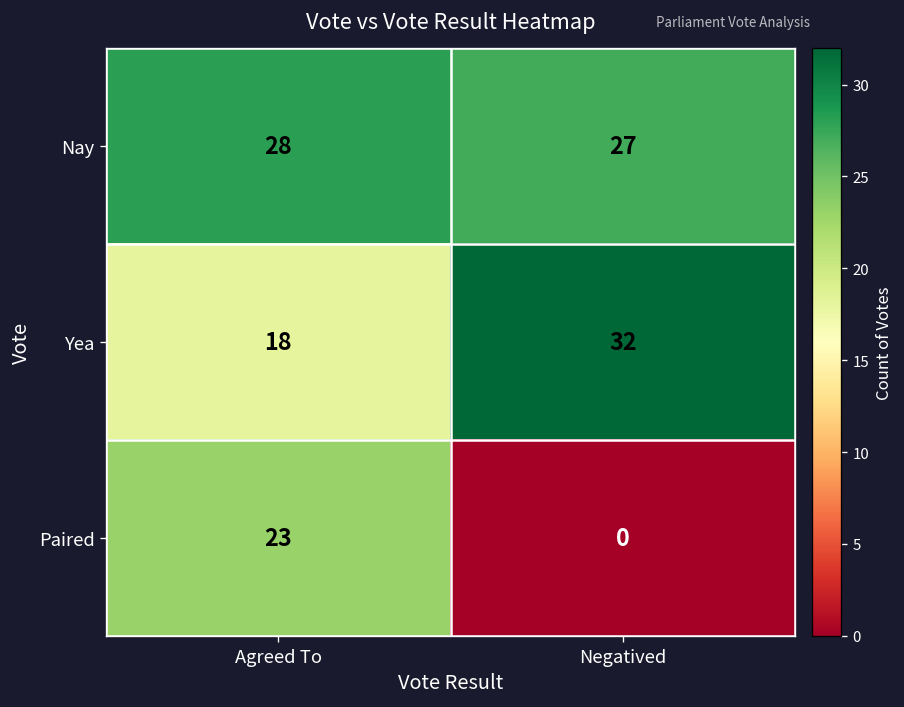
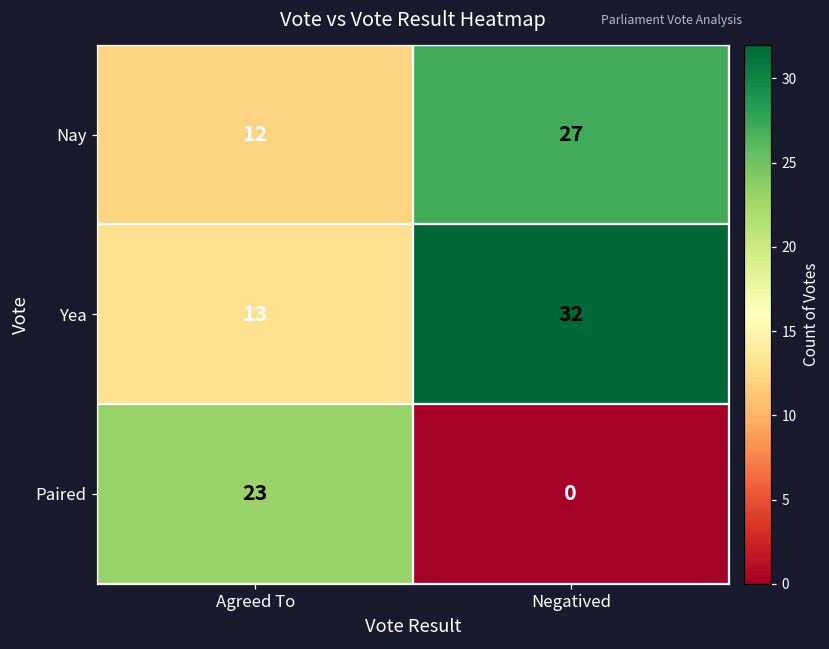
Nay, Agreed To: 28 -> 12
Yea, Agreed To: 18 -> 13
